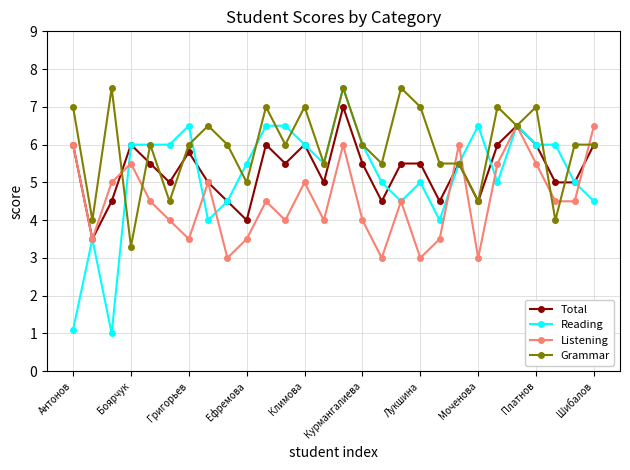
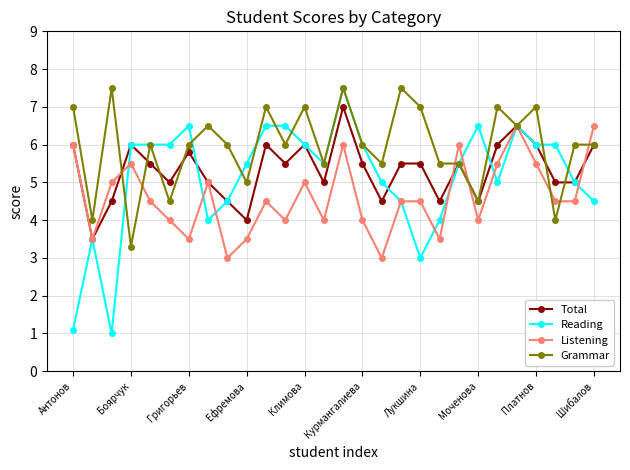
Reading, Лукшина: 5 -> 3
Listening, Лукшина: 3.0 -> 4.5
Listening, Моченова: 3 -> 4
